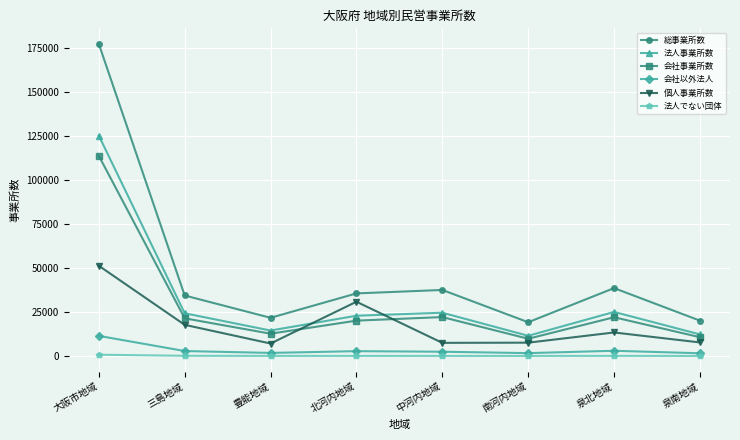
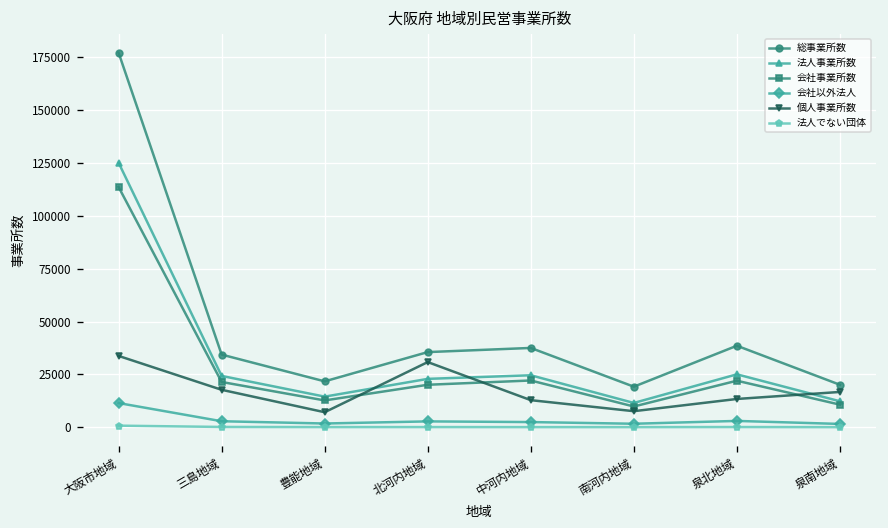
個人事業所数, 大阪市地域: 51000 -> 34000
個人事業所数, 中河内地域: 8000 -> 13000
個人事業所数, 泉南地域: 8000 -> 17000
